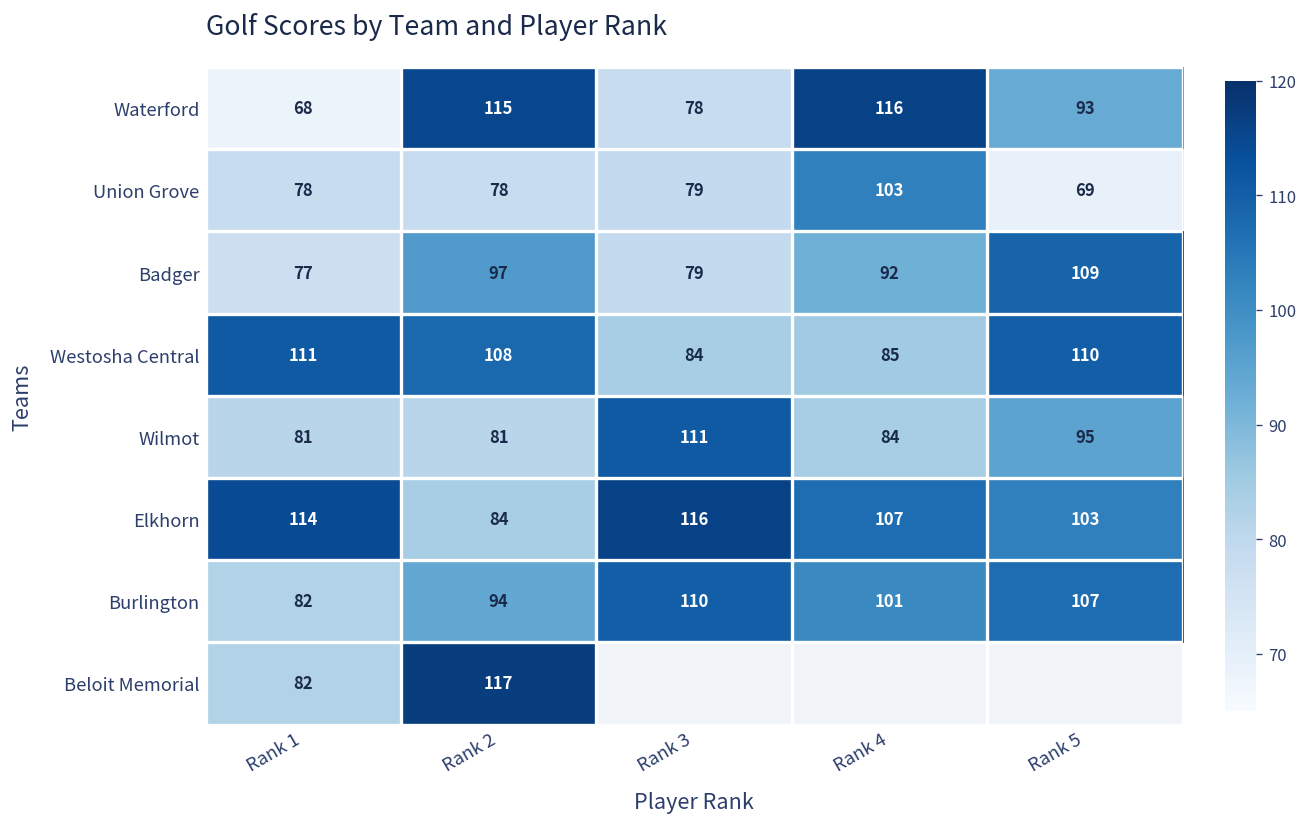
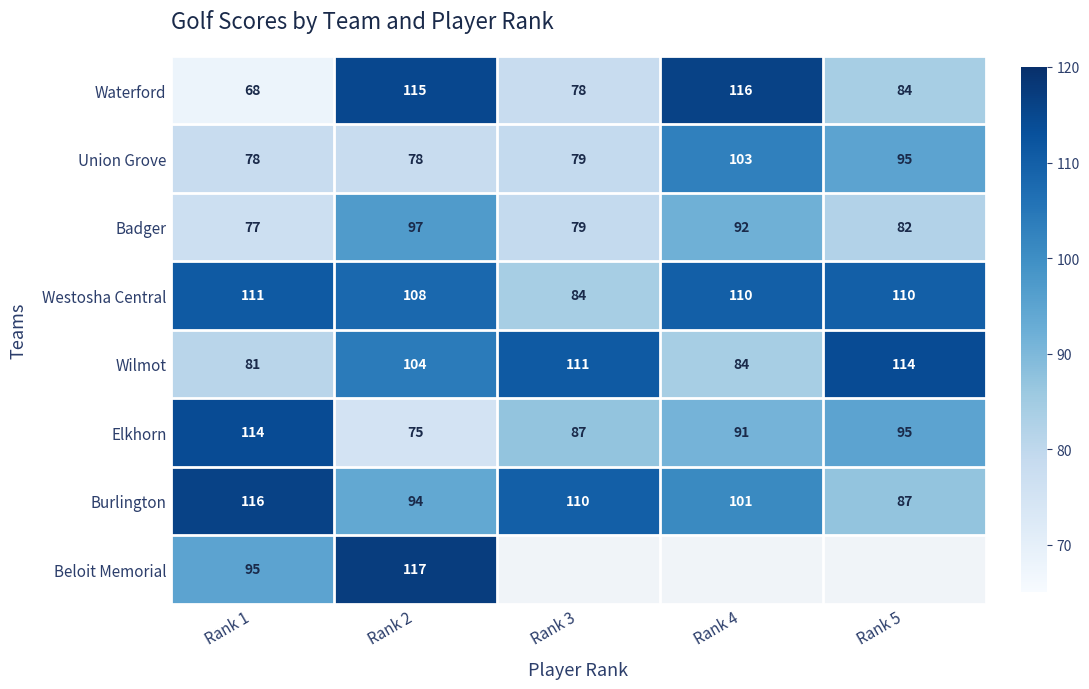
Waterford, Rank 5: 93 -> 84
Union Grove, Rank 5: 69 -> 95
Badger, Rank 5: 109 -> 82
Westosha Central, Rank 4: 85 -> 110
Wilmot, Rank 2: 81 -> 104
Wilmot, Rank 5: 95 -> 114
Elkhorn, Rank 2: 84 -> 75
Elkhorn, Rank 3: 116 -> 87
Elkhorn, Rank 4: 107 -> 91
Elkhorn, Rank 5: 103 -> 95
Burlington, Rank 1: 82 -> 116
Burlington, Rank 5: 107 -> 87
Beloit Memorial, Rank 1: 82 -> 95
